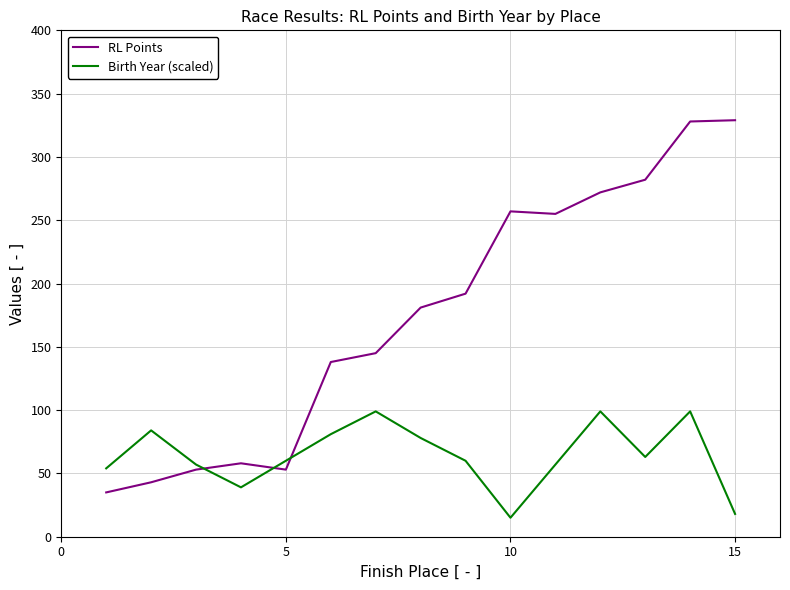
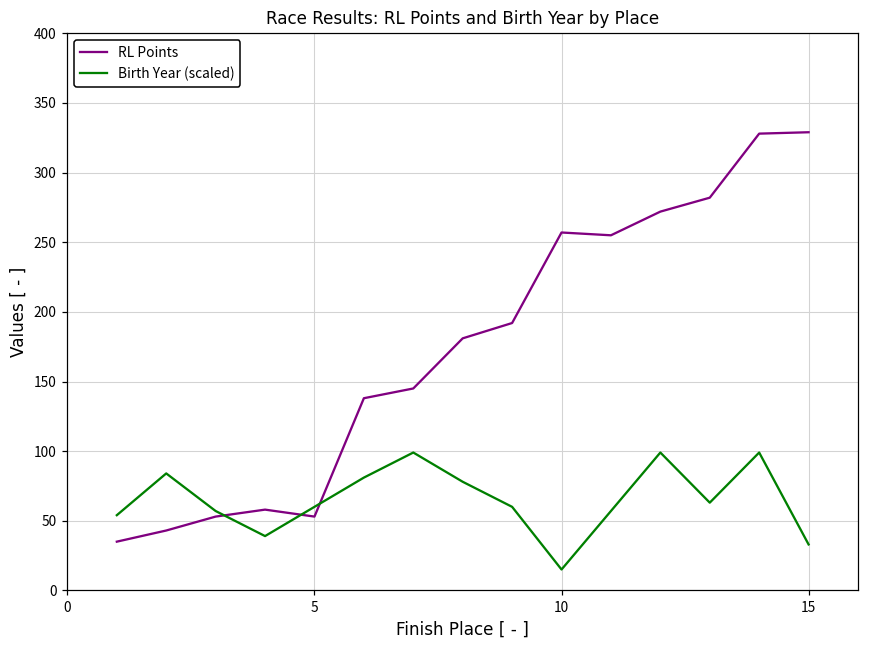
Birth Year (scaled), 15: 18 -> 33
